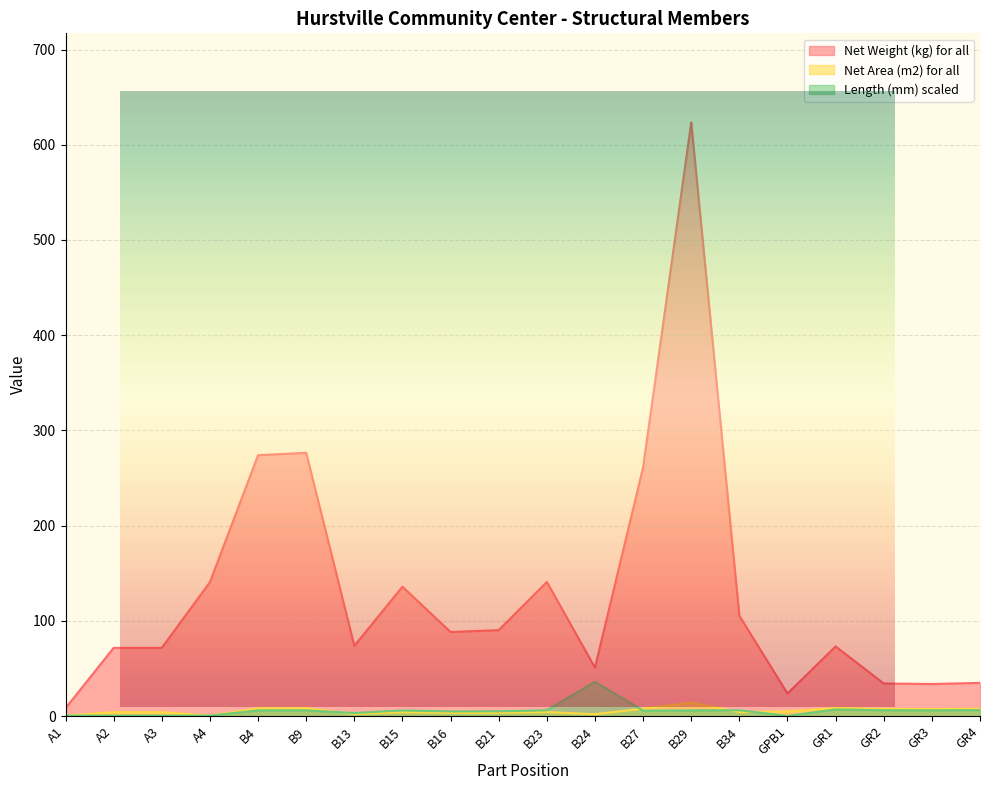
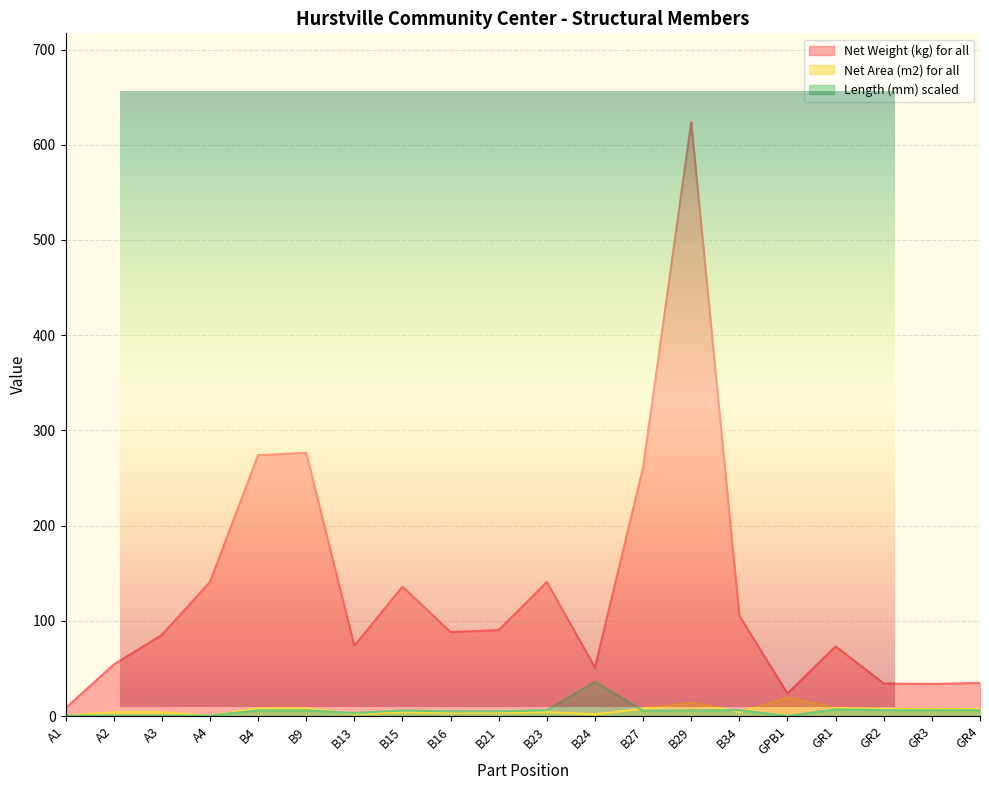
Hurstville Community Center - Structural Members, Net Weight (kg) for all, A2: 70 -> 50
Hurstville Community Center - Structural Members, Net Weight (kg) for all, A3: 70 -> 90
Hurstville Community Center - Structural Members, Net Area (m2) for all, GPB1: 0 -> 20
